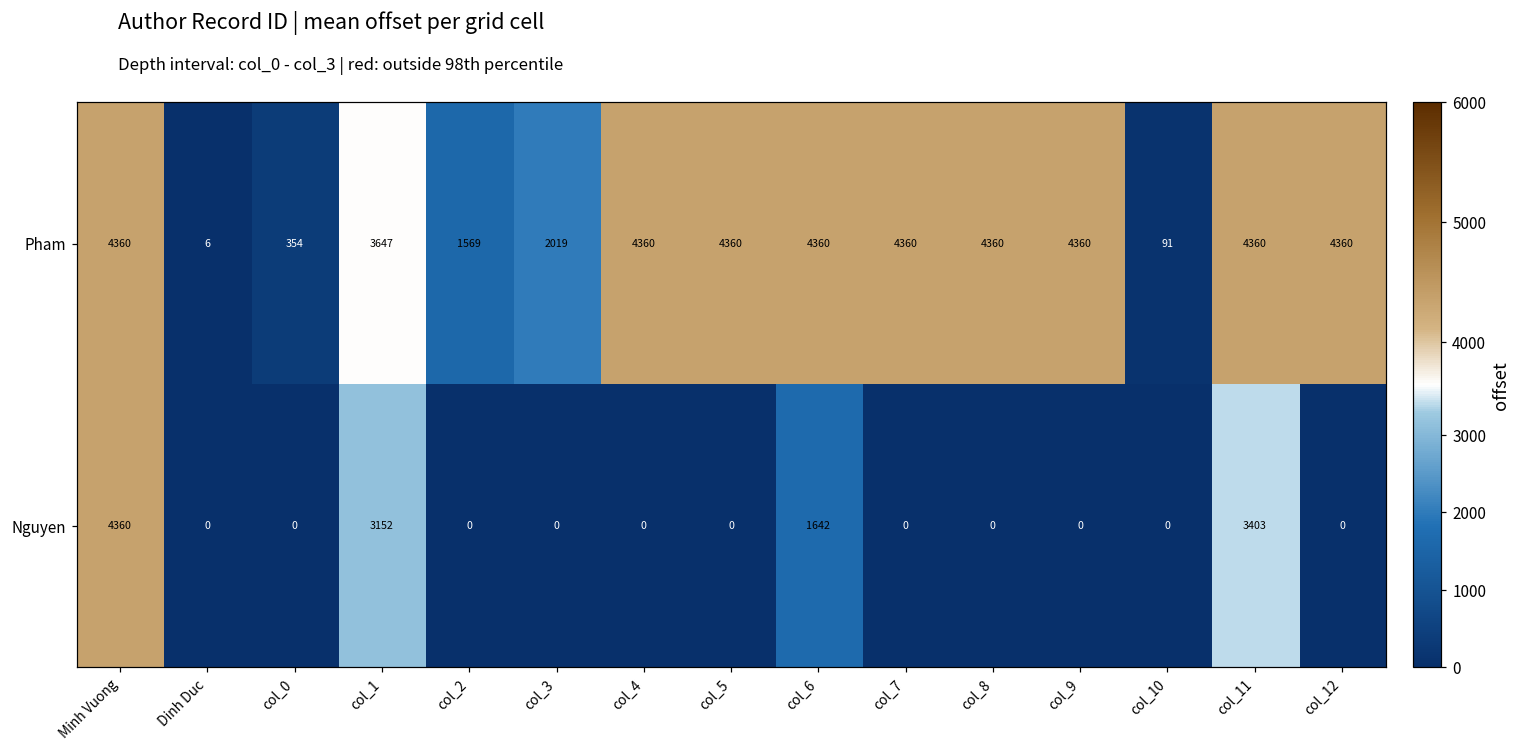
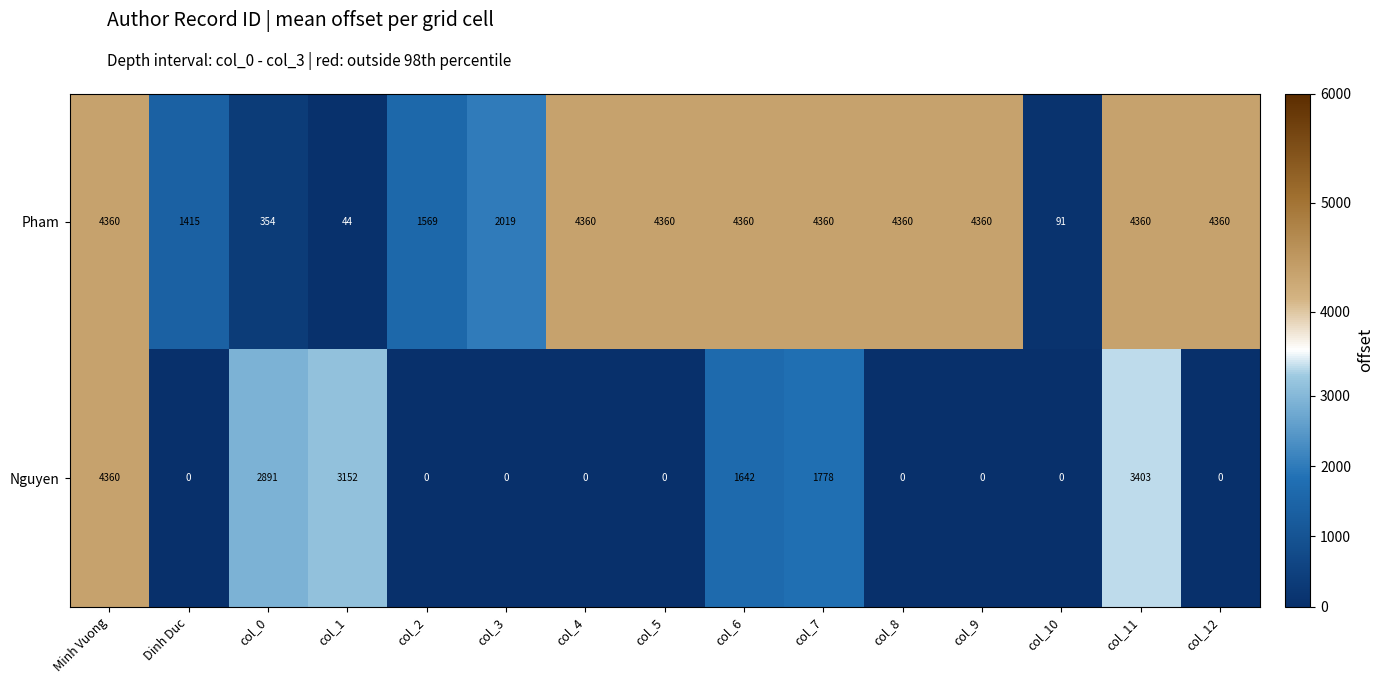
Pham, Dinh Duc: 6 -> 1415
Pham, col_1: 3647 -> 44
Nguyen, col_0: 0 -> 2891
Nguyen, col_7: 0 -> 1778
